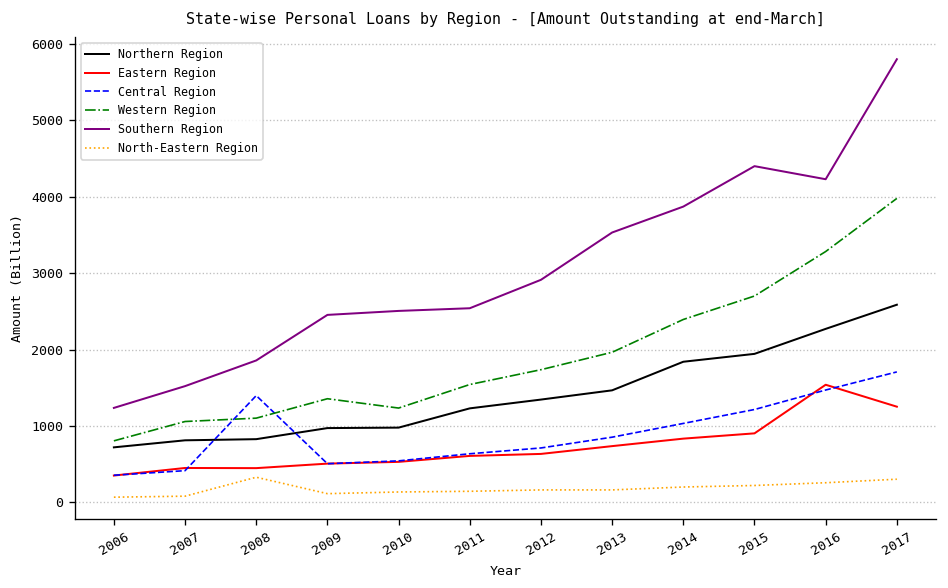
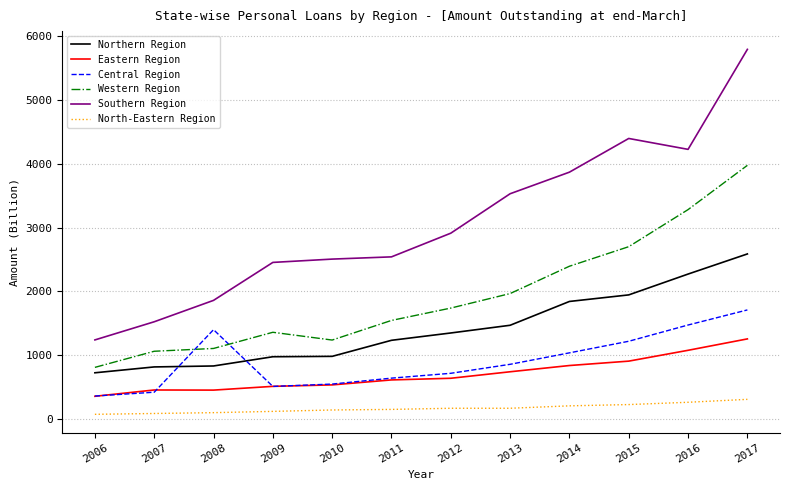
North-Eastern Region, 2008: 300 -> 100
Eastern Region, 2016: 1500 -> 1100
